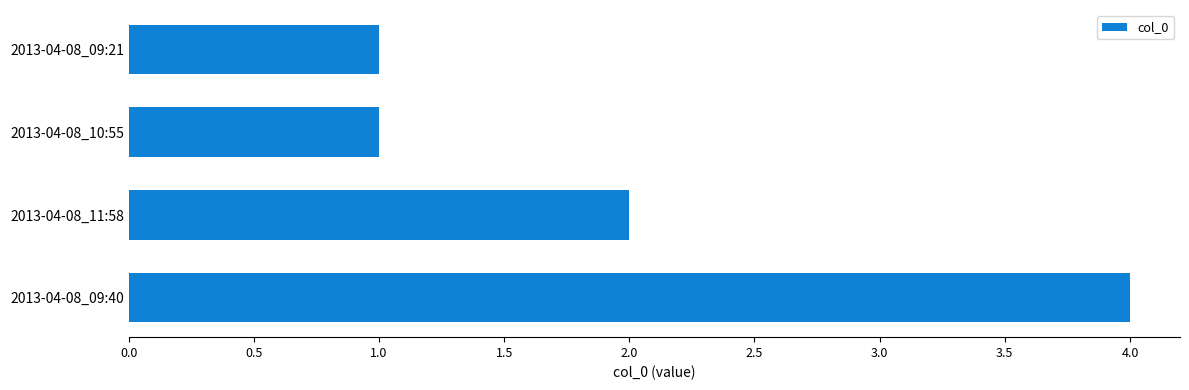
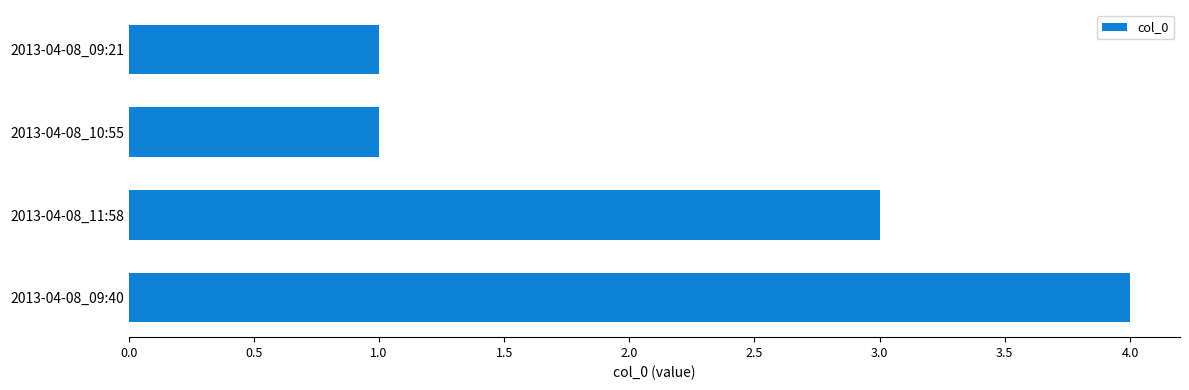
2013-04-08_11:58: 2 -> 3
